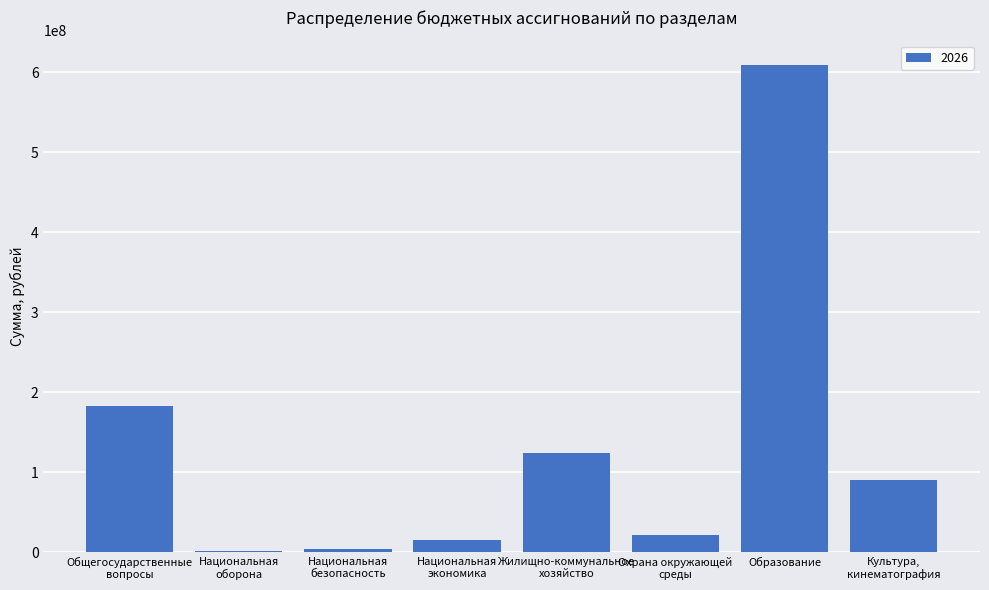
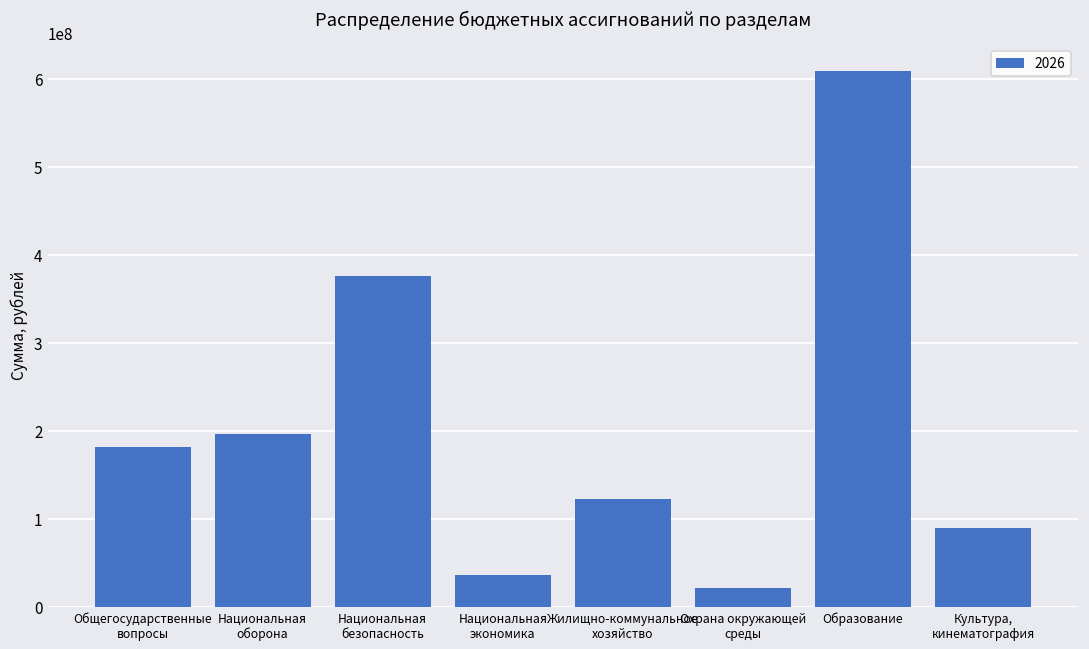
Национальная оборона: 0 -> 200000000
Национальная безопасность: 0 -> 380000000
Национальная экономика: 20000000 -> 40000000
